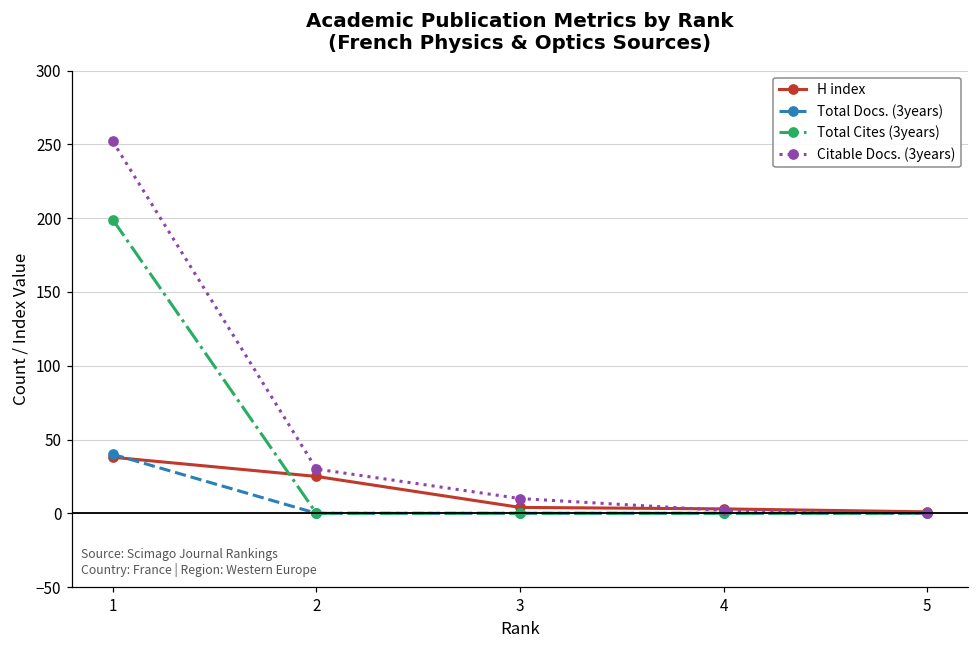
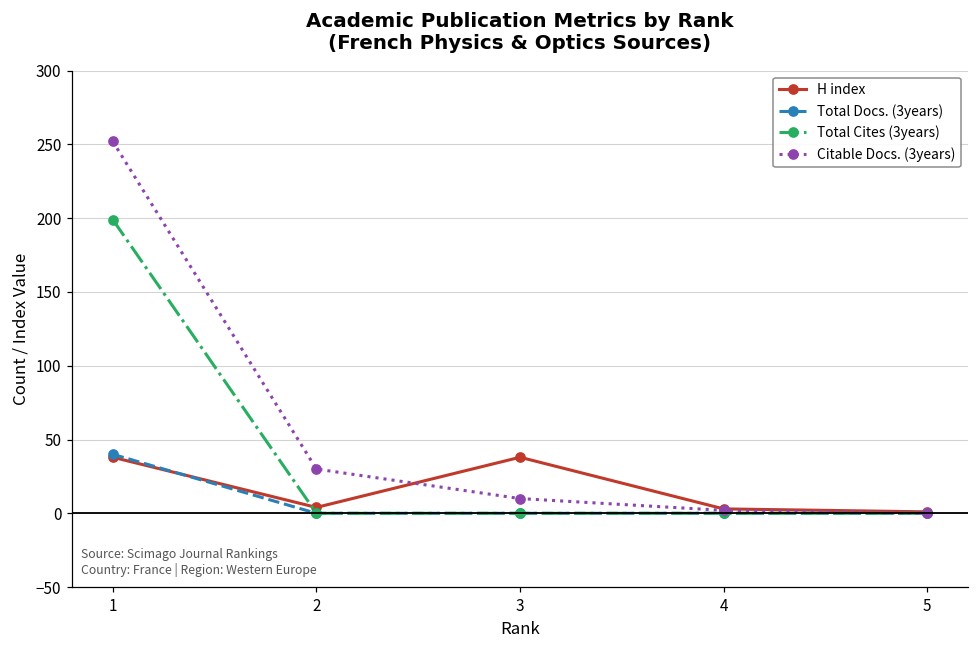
H index, 2: 25 -> 4
H index, 3: 4 -> 38
